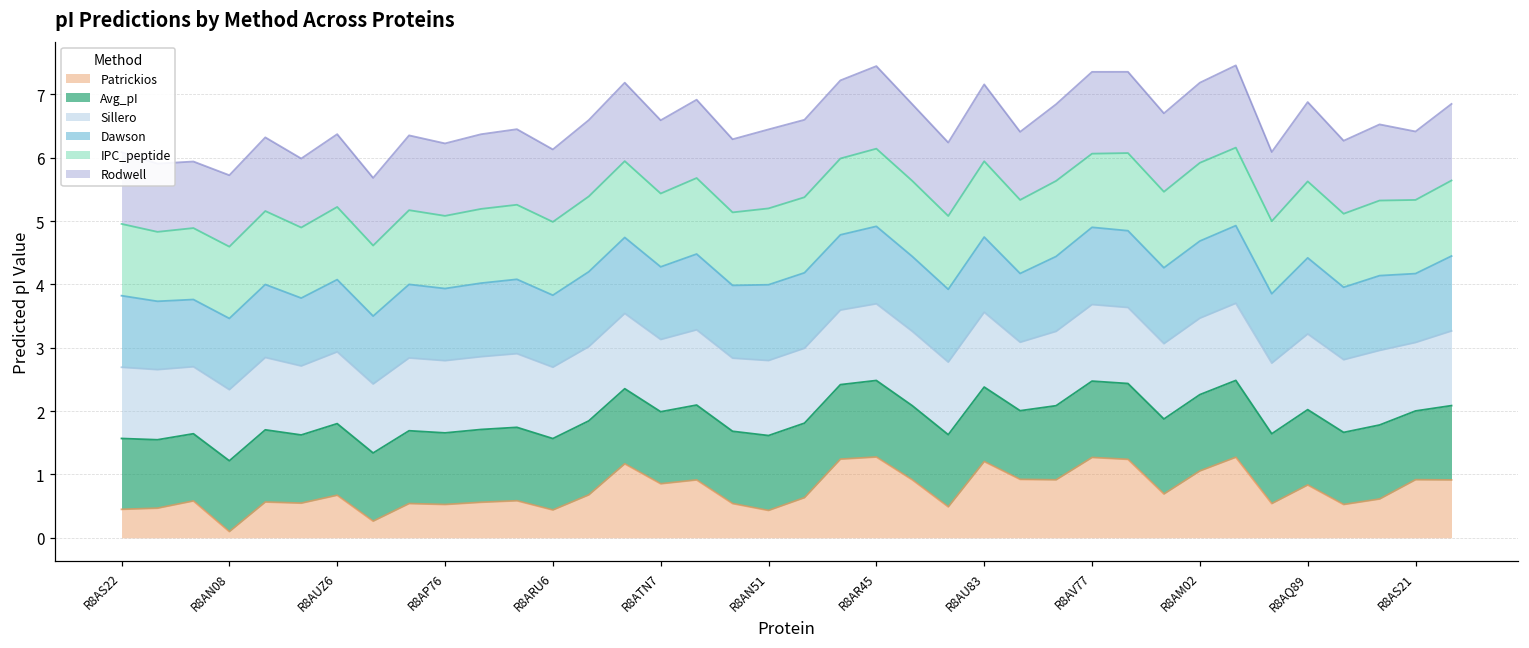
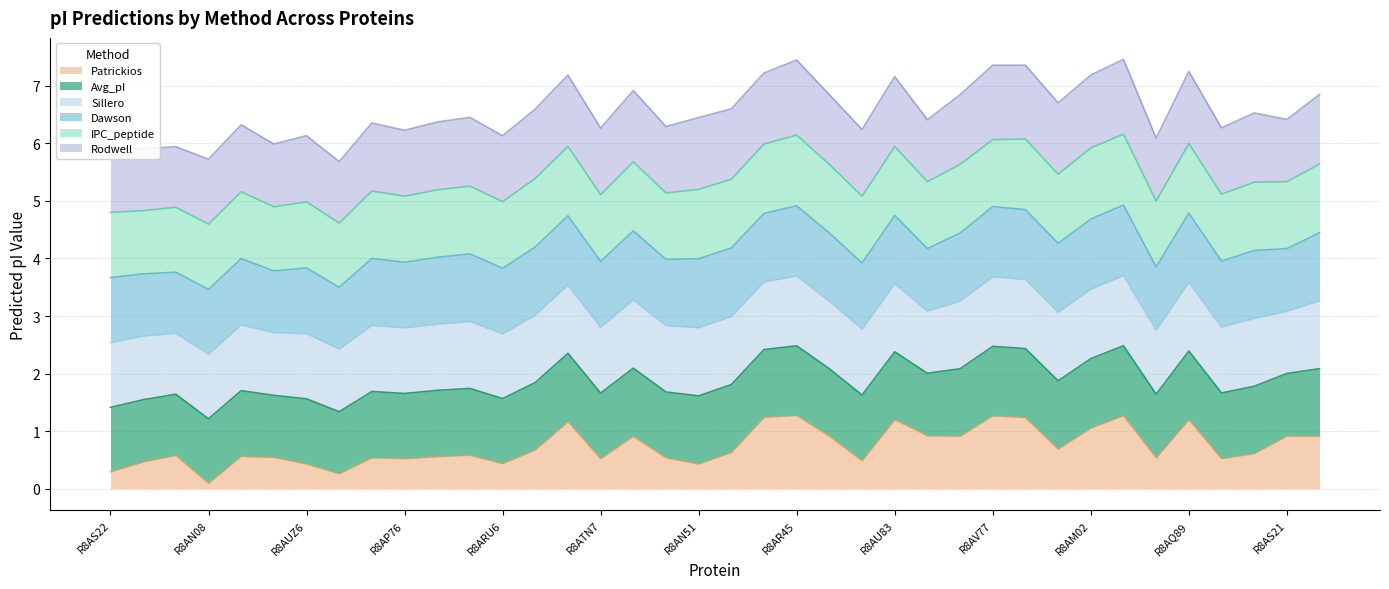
Patrickios, R8AS22: 0.4 -> 0.3
Patrickios, R8AUZ6: 0.7 -> 0.4
Patrickios, R8ATN7: 0.9 -> 0.5
Patrickios, R8AQ89: 0.8 -> 1.2
